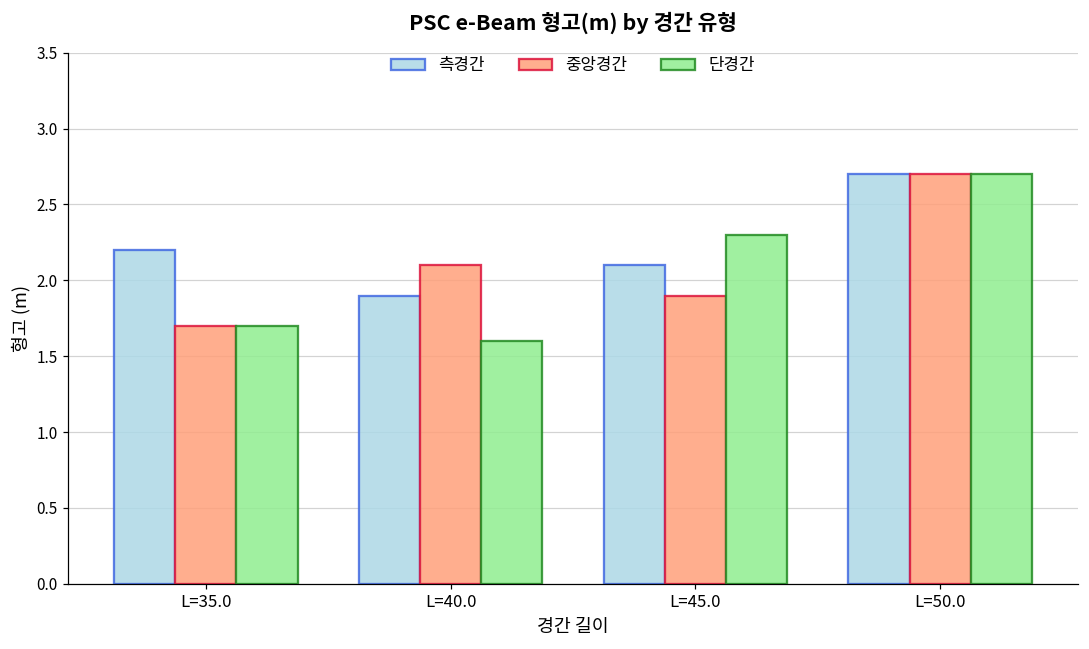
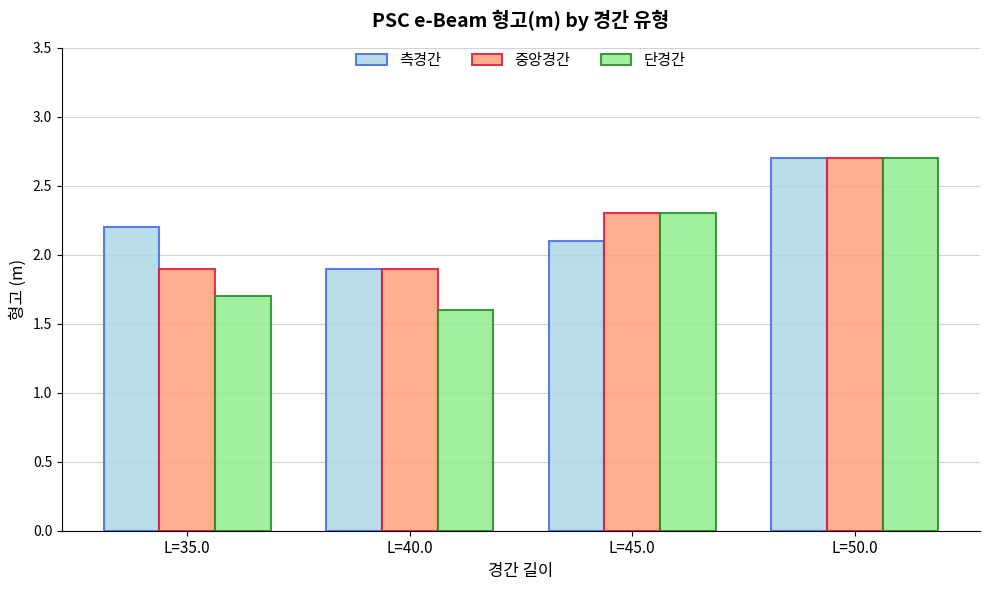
중앙경간, L=35.0: 1.7 -> 1.9
중앙경간, L=40.0: 2.1 -> 1.9
중앙경간, L=45.0: 1.9 -> 2.3
